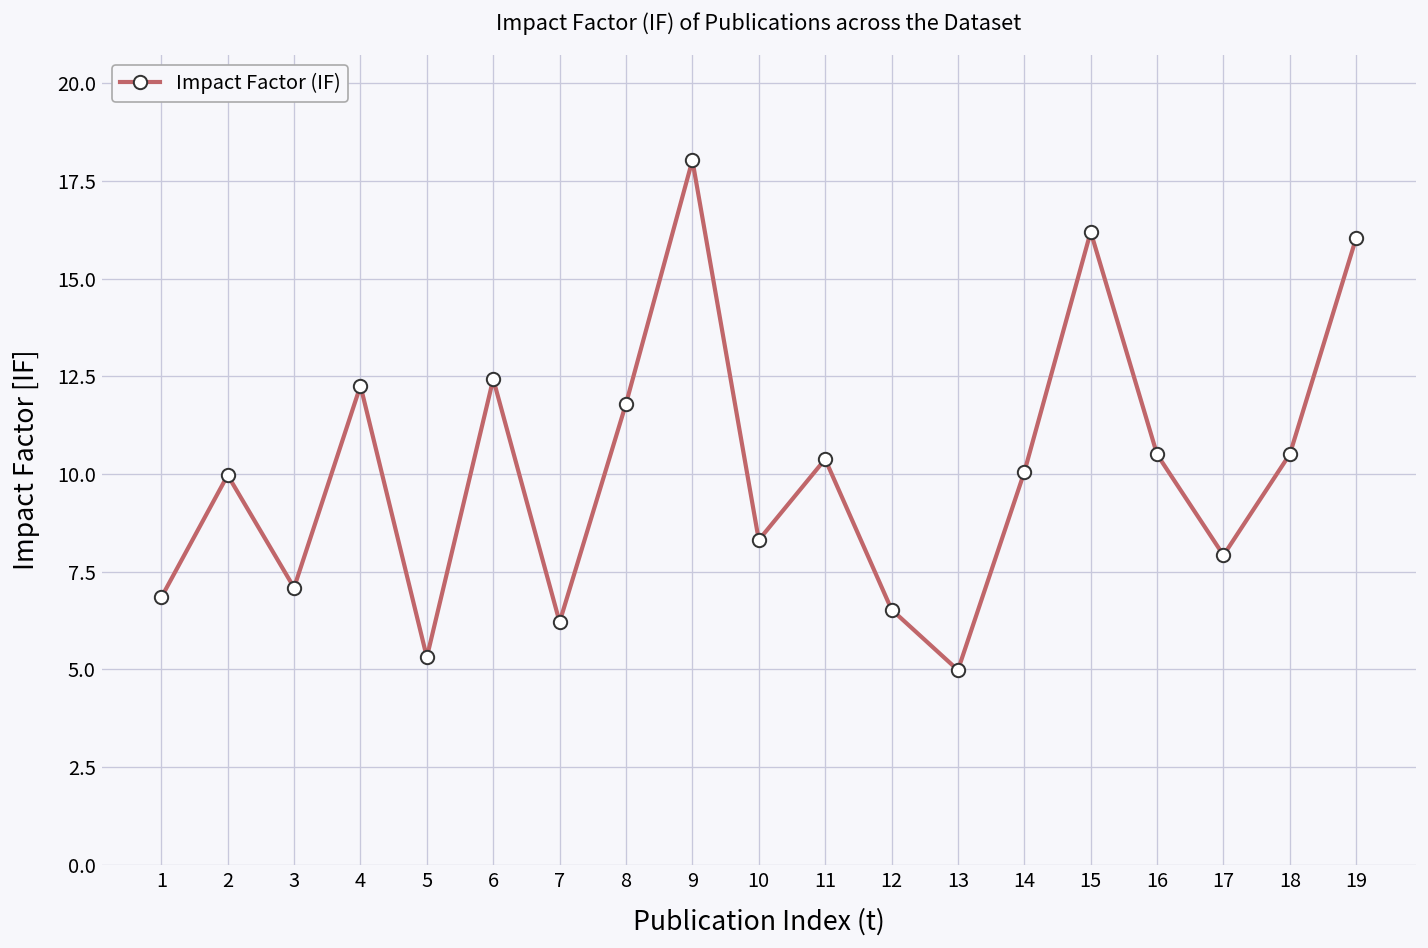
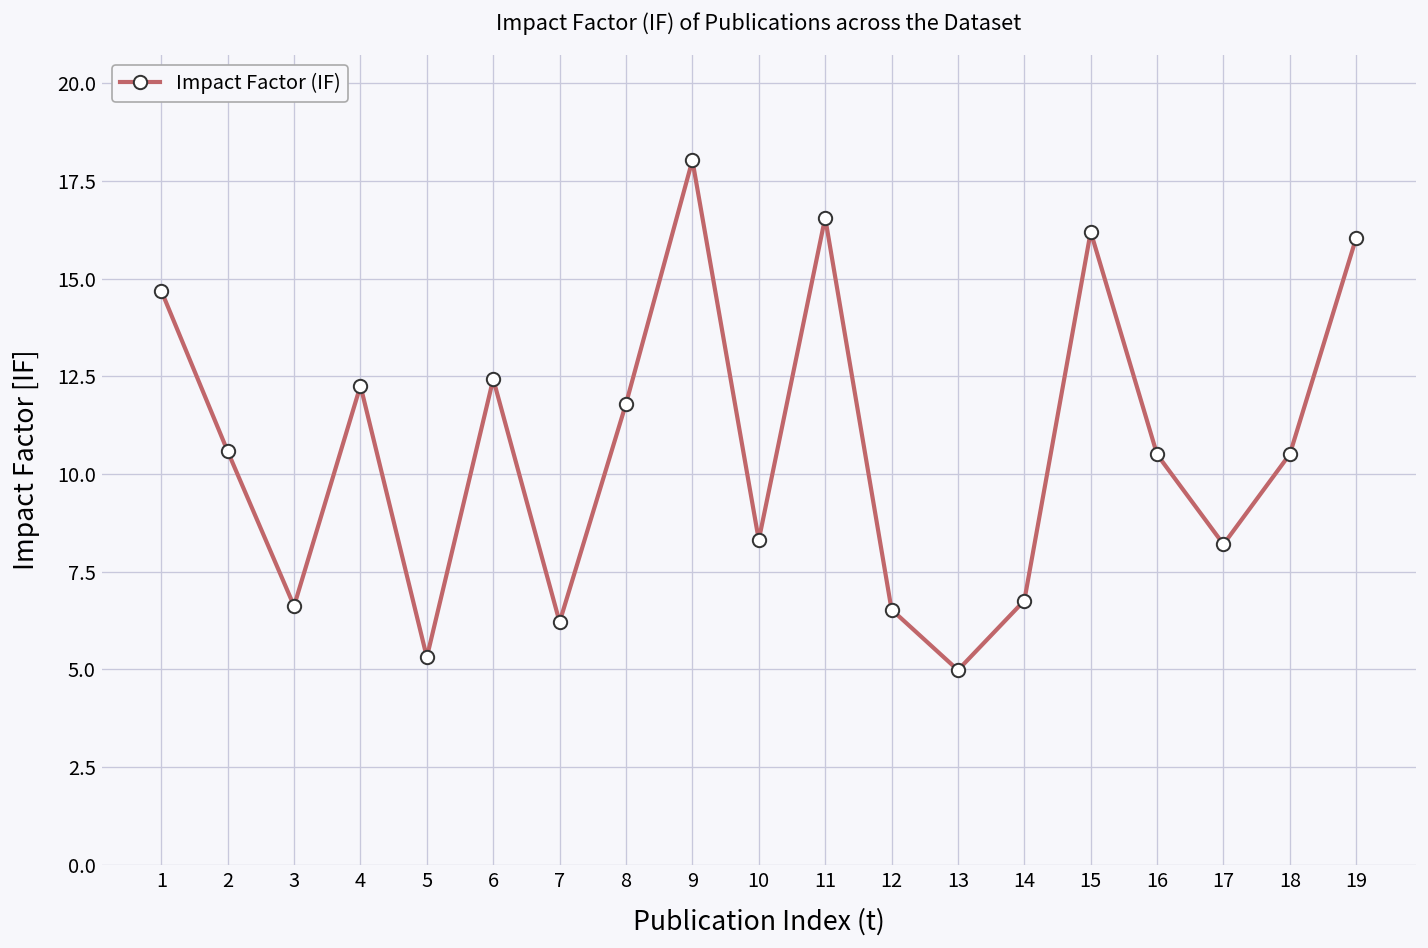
1: 6.8 -> 14.7
2: 10.0 -> 10.6
3: 7.1 -> 6.6
11: 10.4 -> 16.6
14: 10.1 -> 6.8
17: 7.9 -> 8.2
